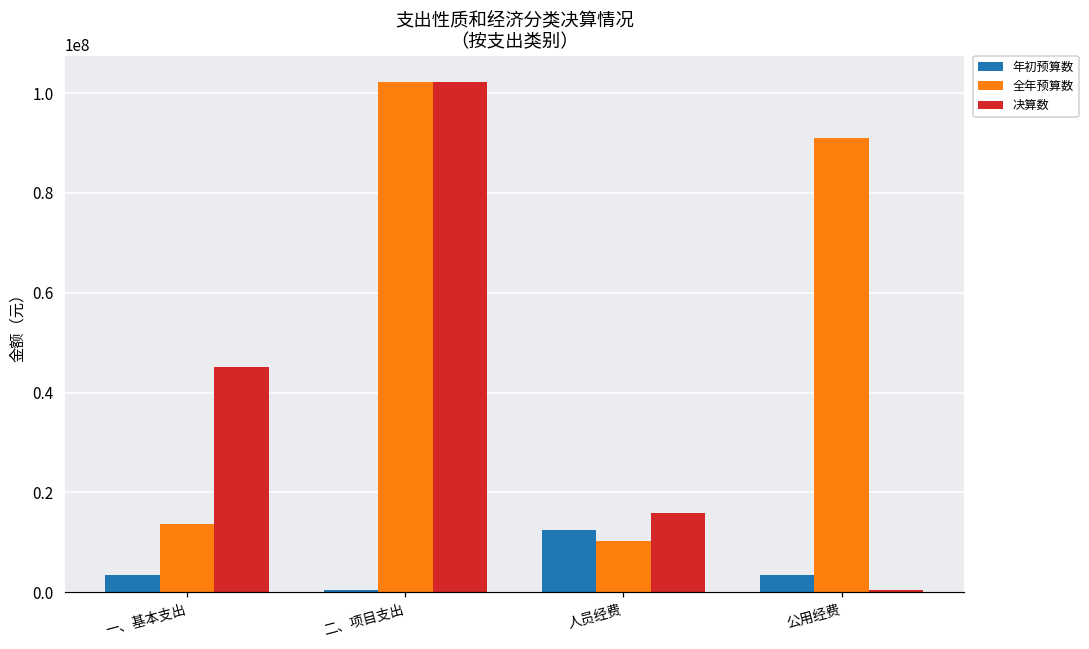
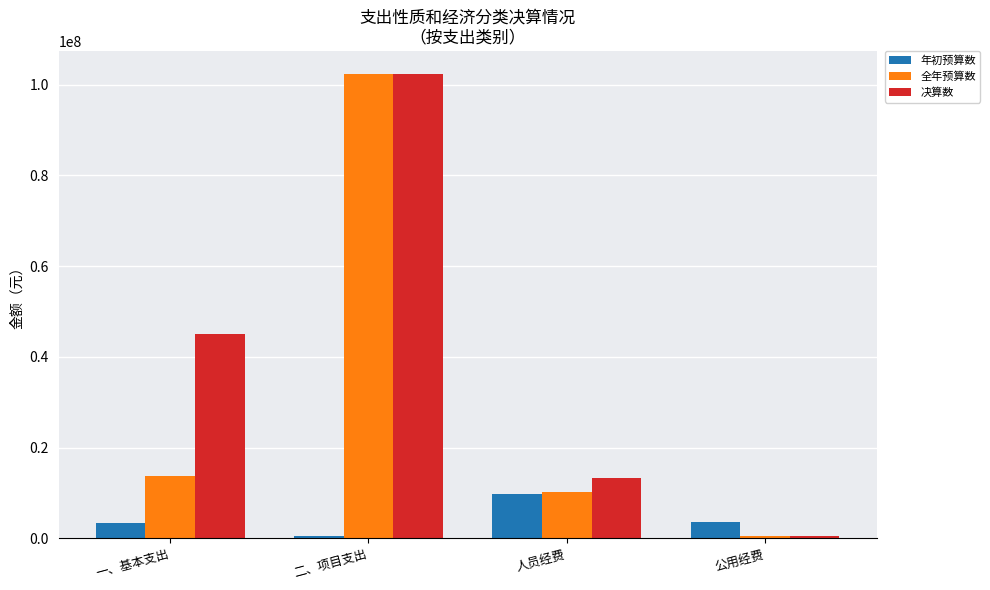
年初预算数, 人员经费: 12000000 -> 10000000
决算数, 人员经费: 16000000 -> 13000000
全年预算数, 公用经费: 91000000 -> 0
